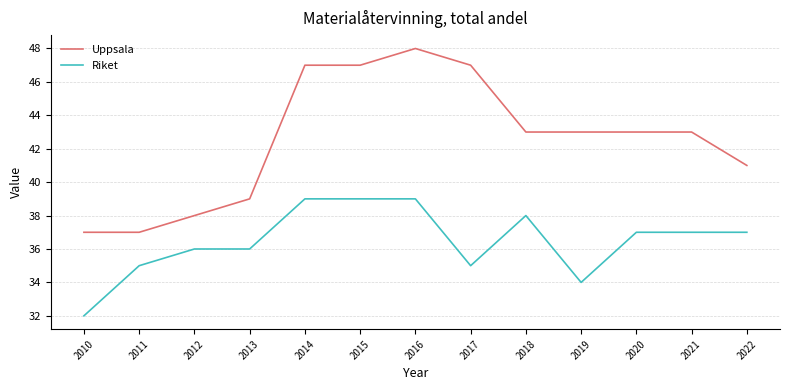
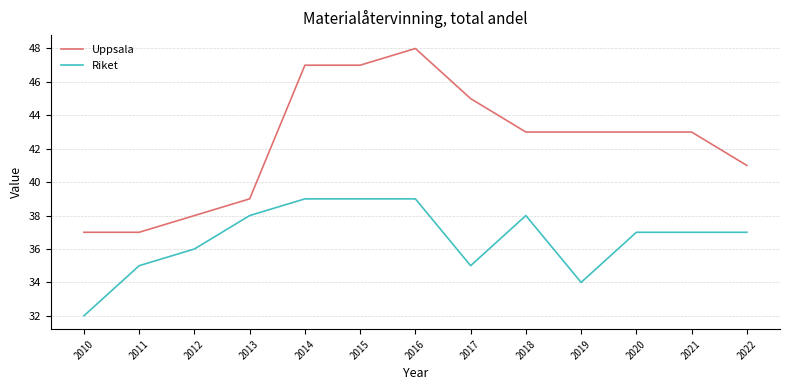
Riket, 2013: 36 -> 38
Uppsala, 2017: 47 -> 45
